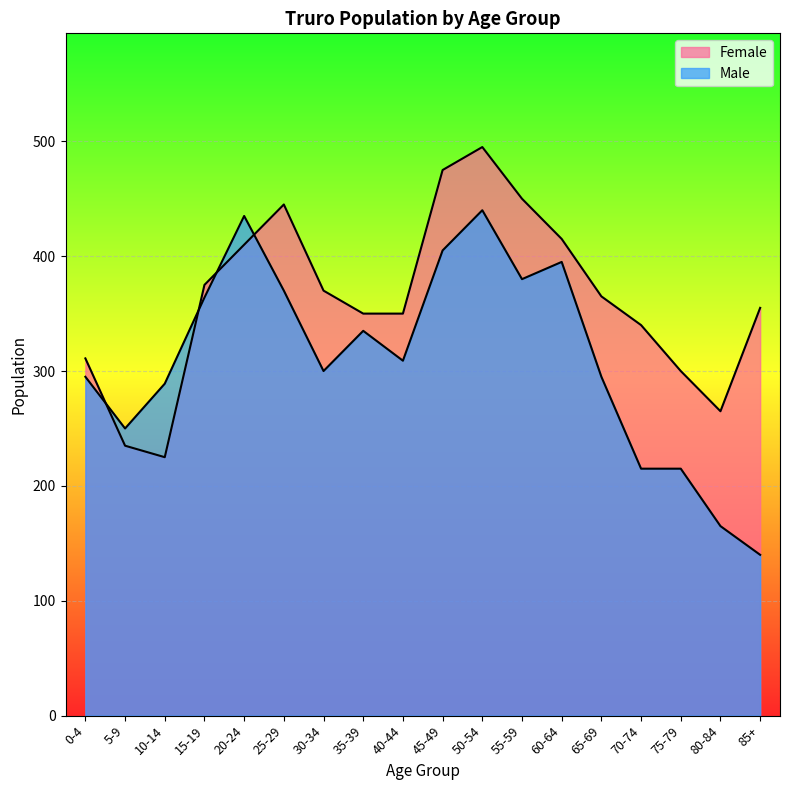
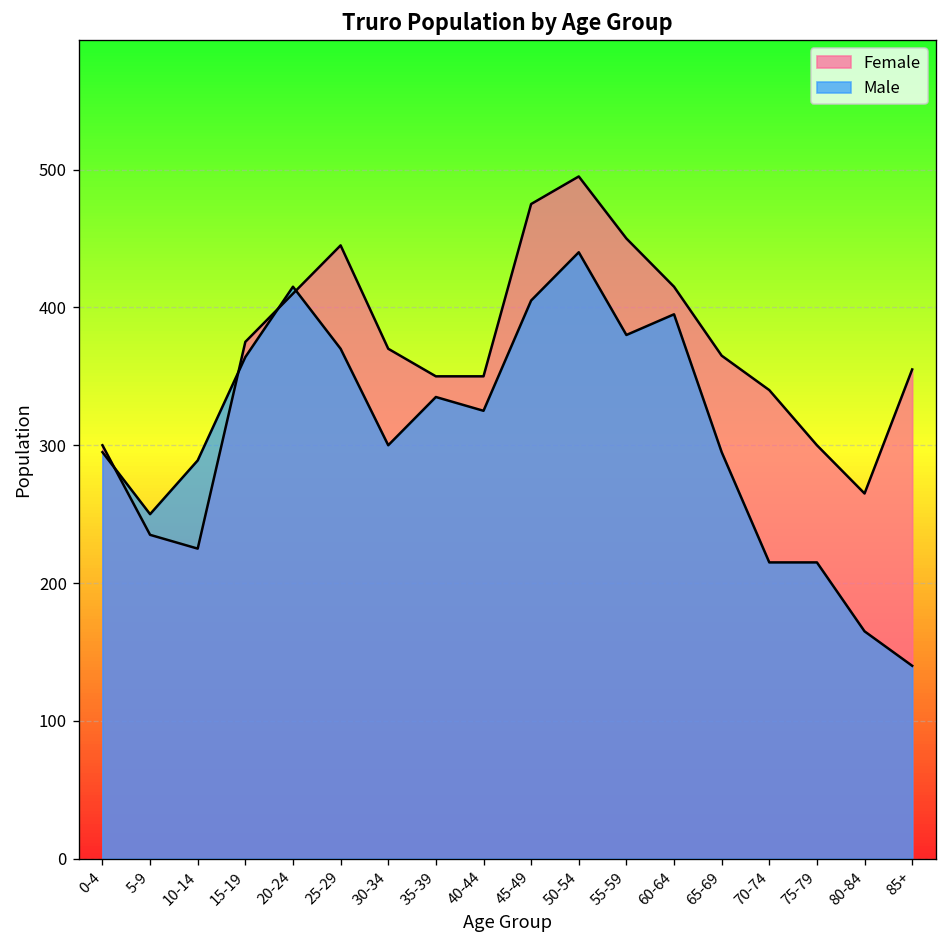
Female, 0-4: 311 -> 300
Male, 20-24: 435 -> 415
Male, 40-44: 309 -> 325
